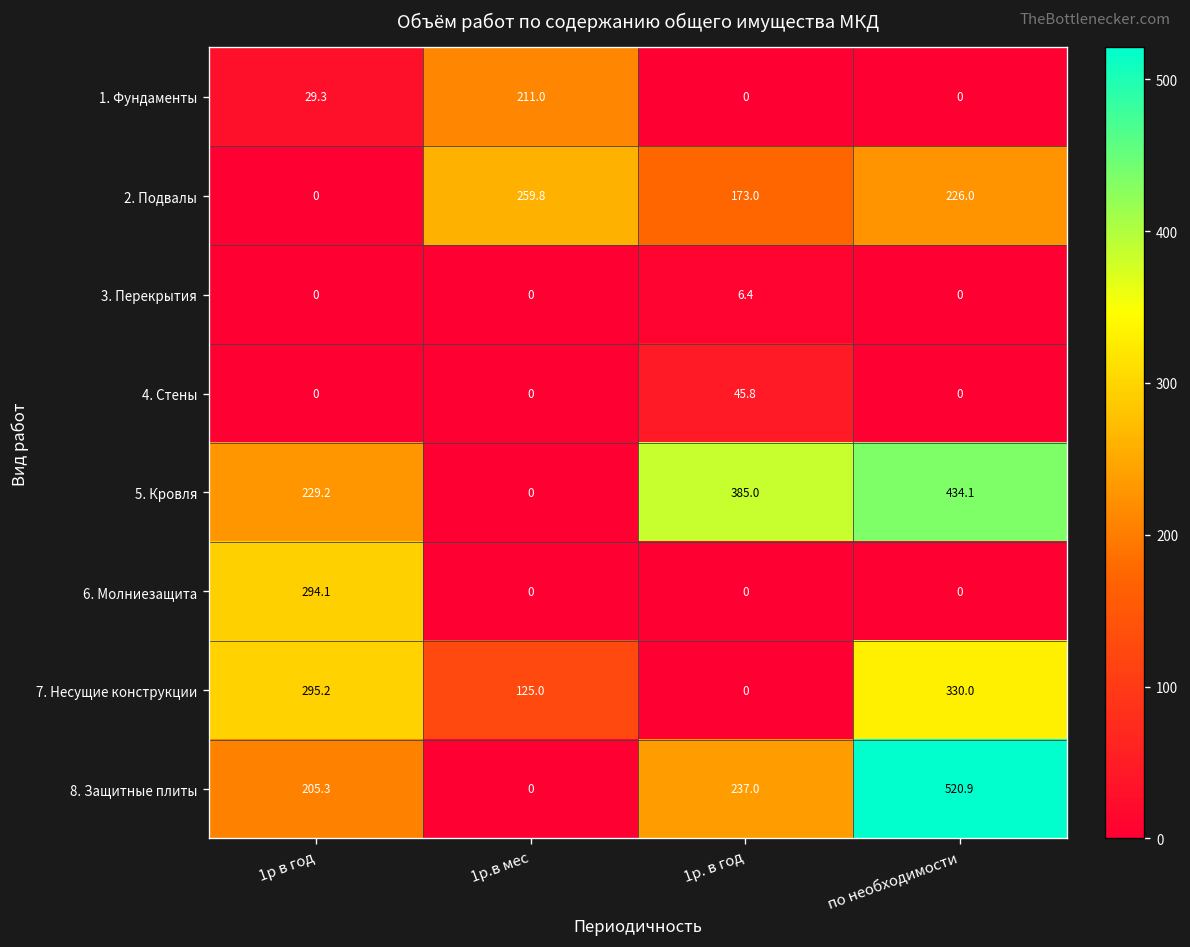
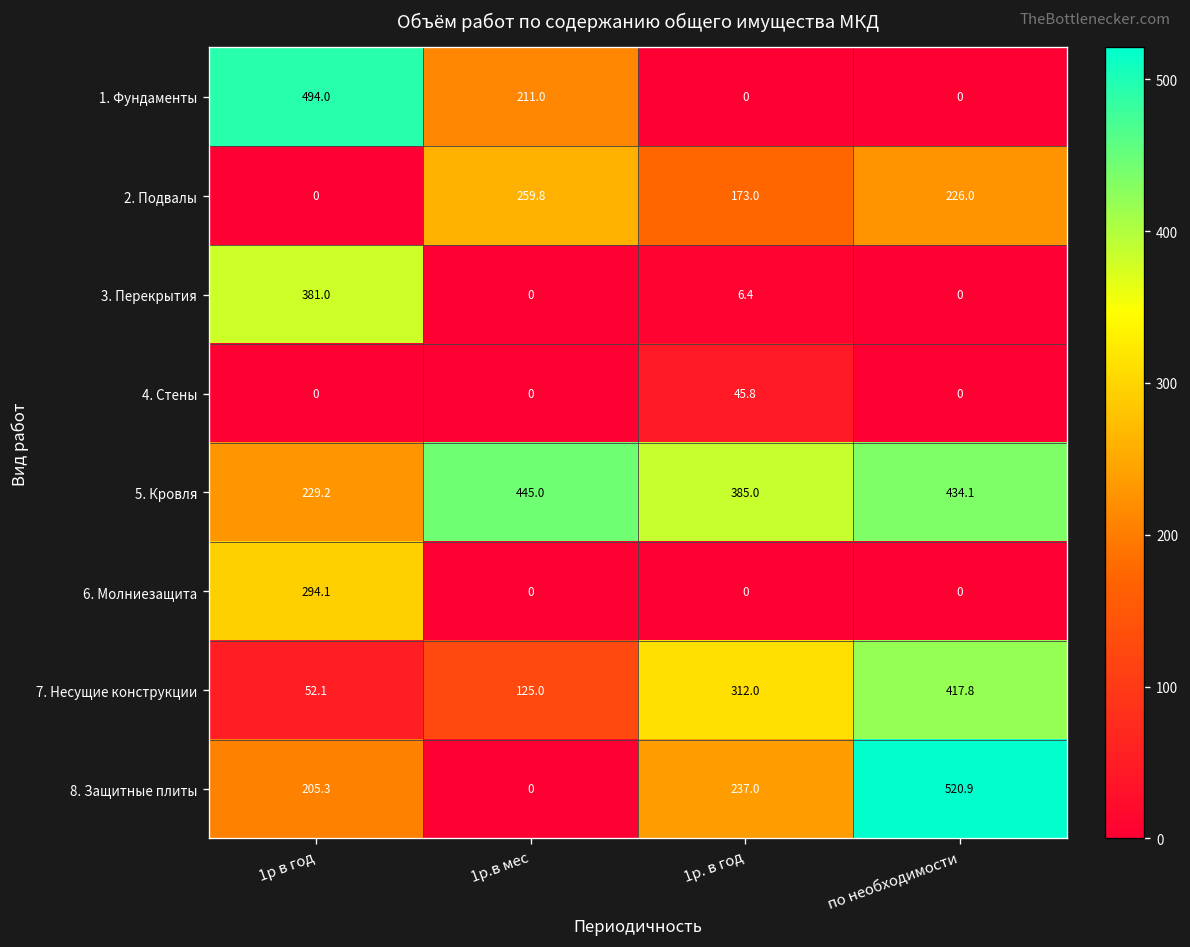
1. Фундаменты, 1р в год: 29.3 -> 494.0
3. Перекрытия, 1р в год: 0 -> 381.0
5. Кровля, 1р.в мес: 0 -> 445.0
7. Несущие конструкции, 1р в год: 295.2 -> 52.1
7. Несущие конструкции, 1р. в год: 0 -> 312.0
7. Несущие конструкции, по необходимости: 330.0 -> 417.8
